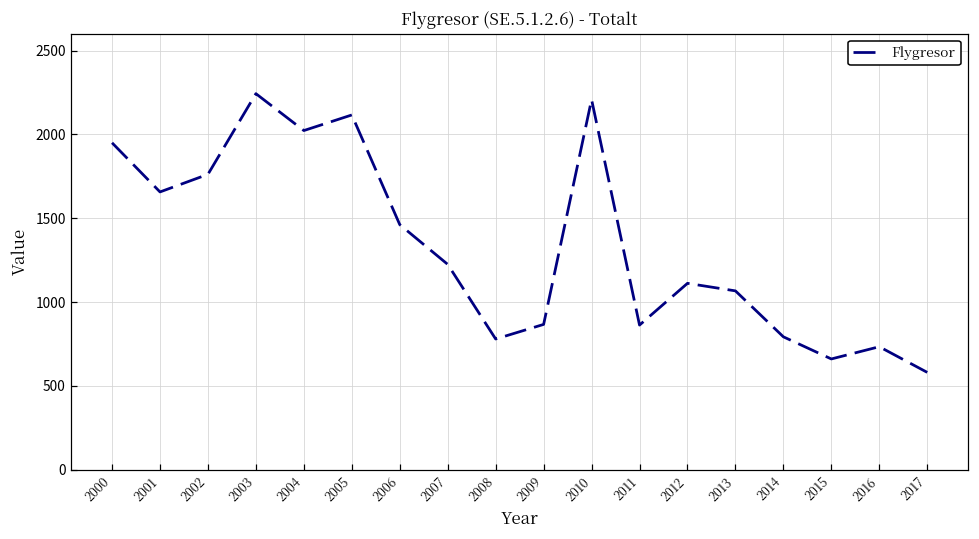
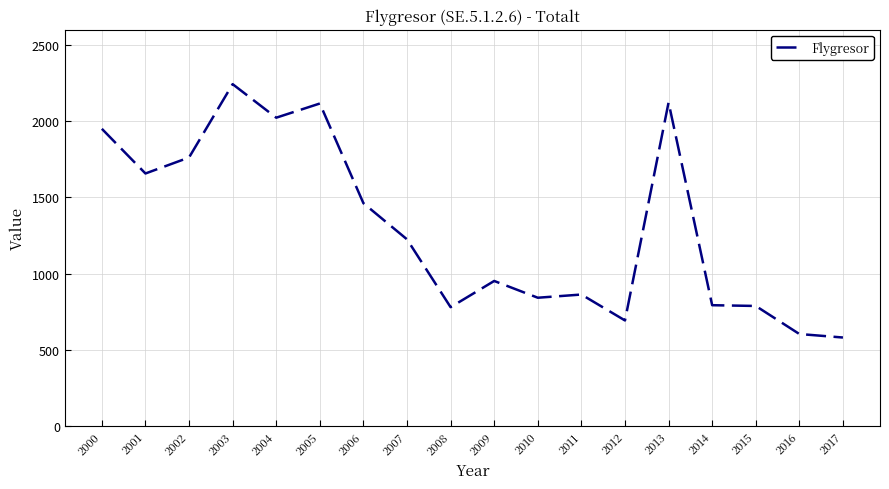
2009: 870 -> 950
2010: 2210 -> 840
2012: 1110 -> 690
2013: 1070 -> 2120
2015: 660 -> 790
2016: 730 -> 600
